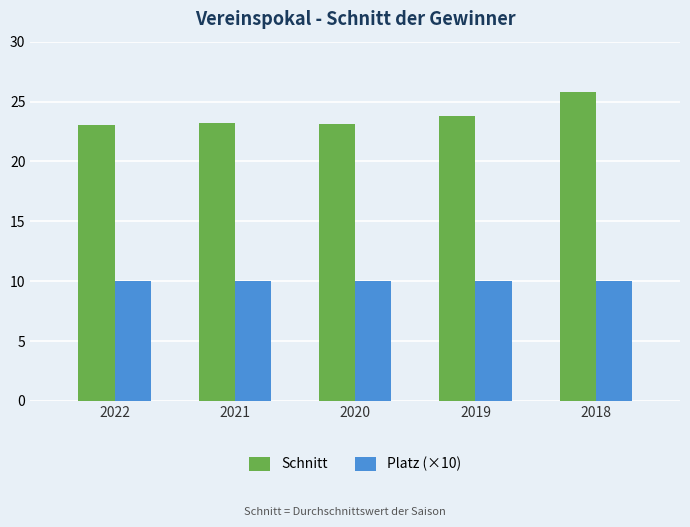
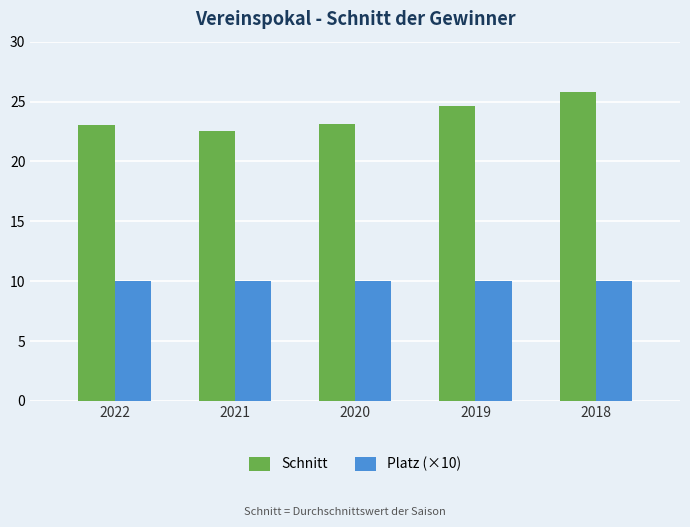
Schnitt, 2021: 23.2 -> 22.5
Schnitt, 2019: 23.8 -> 24.6
